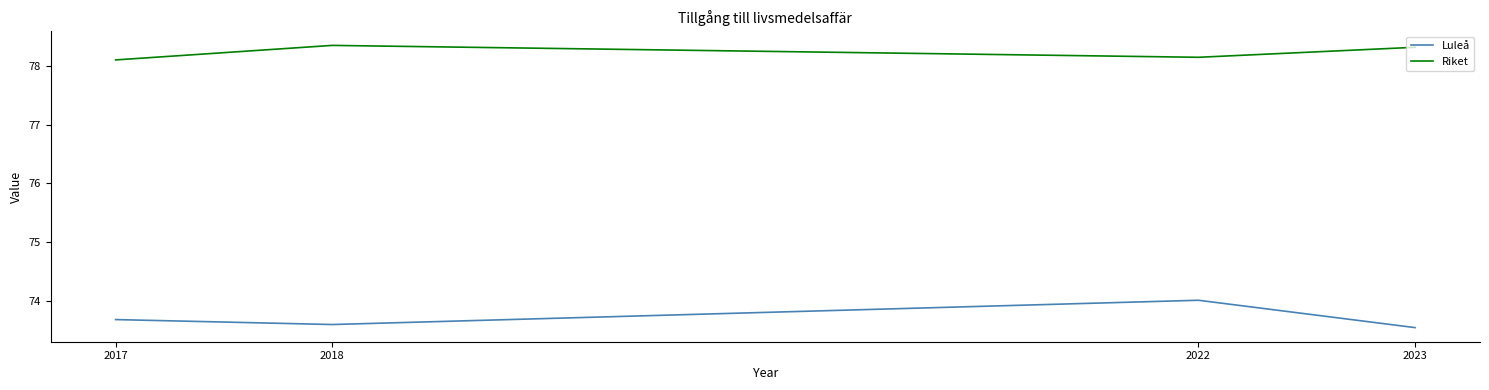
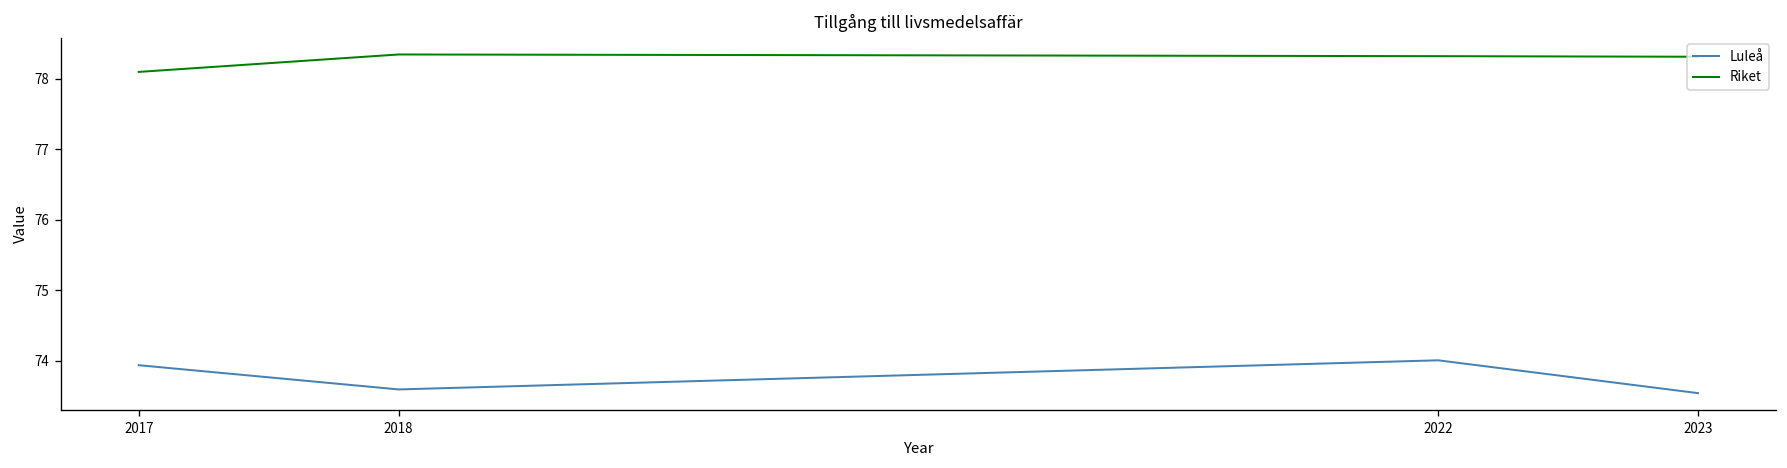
Luleå, 2017: 73.7 -> 73.9
Riket, 2022: 78.1 -> 78.3
